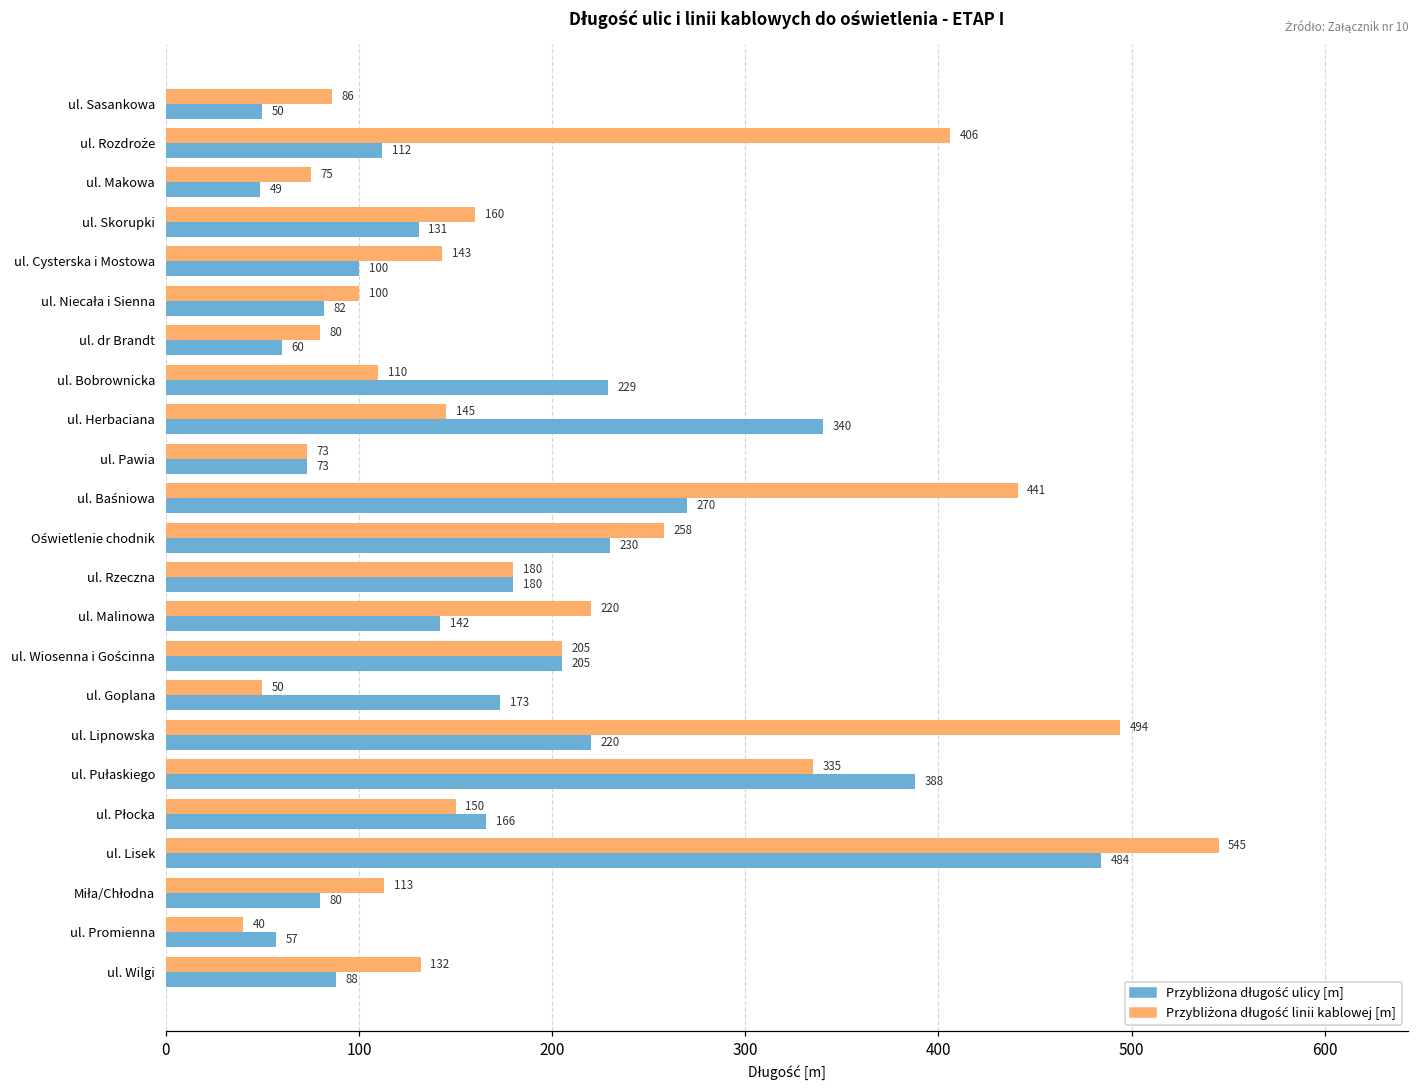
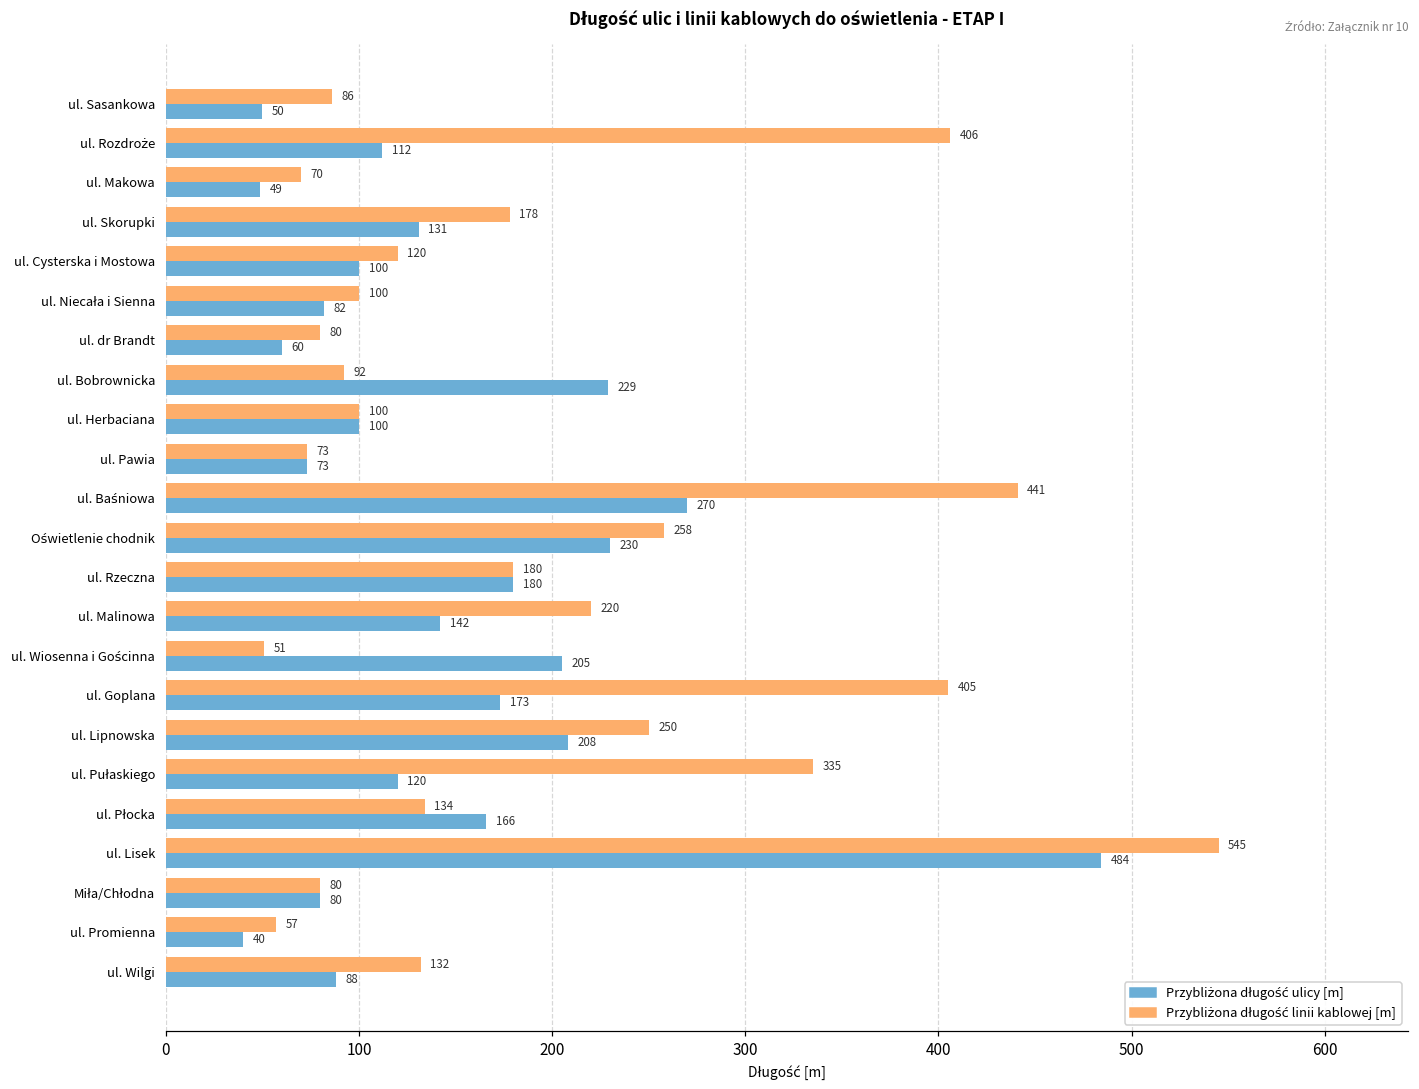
Przybliżona długość linii kablowej [m], ul. Makowa: 75 -> 70
Przybliżona długość linii kablowej [m], ul. Skorupki: 160 -> 178
Przybliżona długość linii kablowej [m], ul. Cysterska i Mostowa: 143 -> 120
Przybliżona długość linii kablowej [m], ul. Bobrownicka: 110 -> 92
Przybliżona długość linii kablowej [m], ul. Herbaciana: 145 -> 100
Przybliżona długość ulicy [m], ul. Herbaciana: 340 -> 100
Przybliżona długość linii kablowej [m], ul. Wiosenna i Gościnna: 205 -> 51
Przybliżona długość linii kablowej [m], ul. Goplana: 50 -> 405
Przybliżona długość linii kablowej [m], ul. Lipnowska: 494 -> 250
Przybliżona długość ulicy [m], ul. Lipnowska: 220 -> 208
Przybliżona długość ulicy [m], ul. Pułaskiego: 388 -> 120
Przybliżona długość linii kablowej [m], ul. Płocka: 150 -> 134
Przybliżona długość linii kablowej [m], Miła/Chłodna: 113 -> 80
Przybliżona długość linii kablowej [m], ul. Promienna: 40 -> 57
Przybliżona długość ulicy [m], ul. Promienna: 57 -> 40
